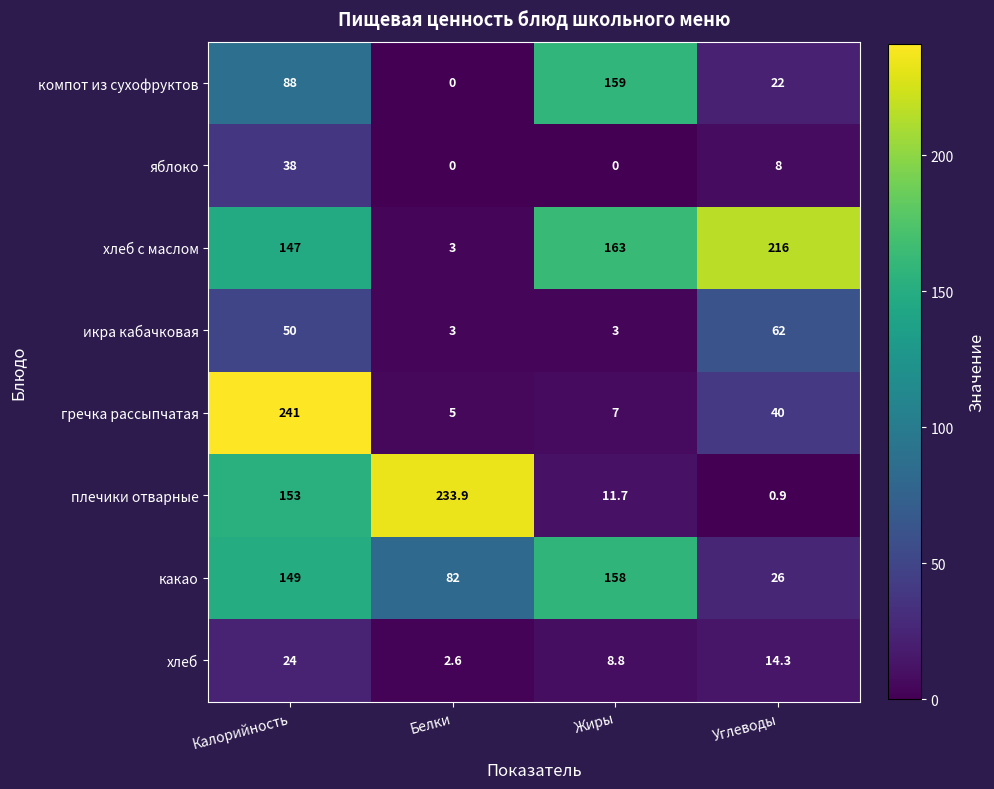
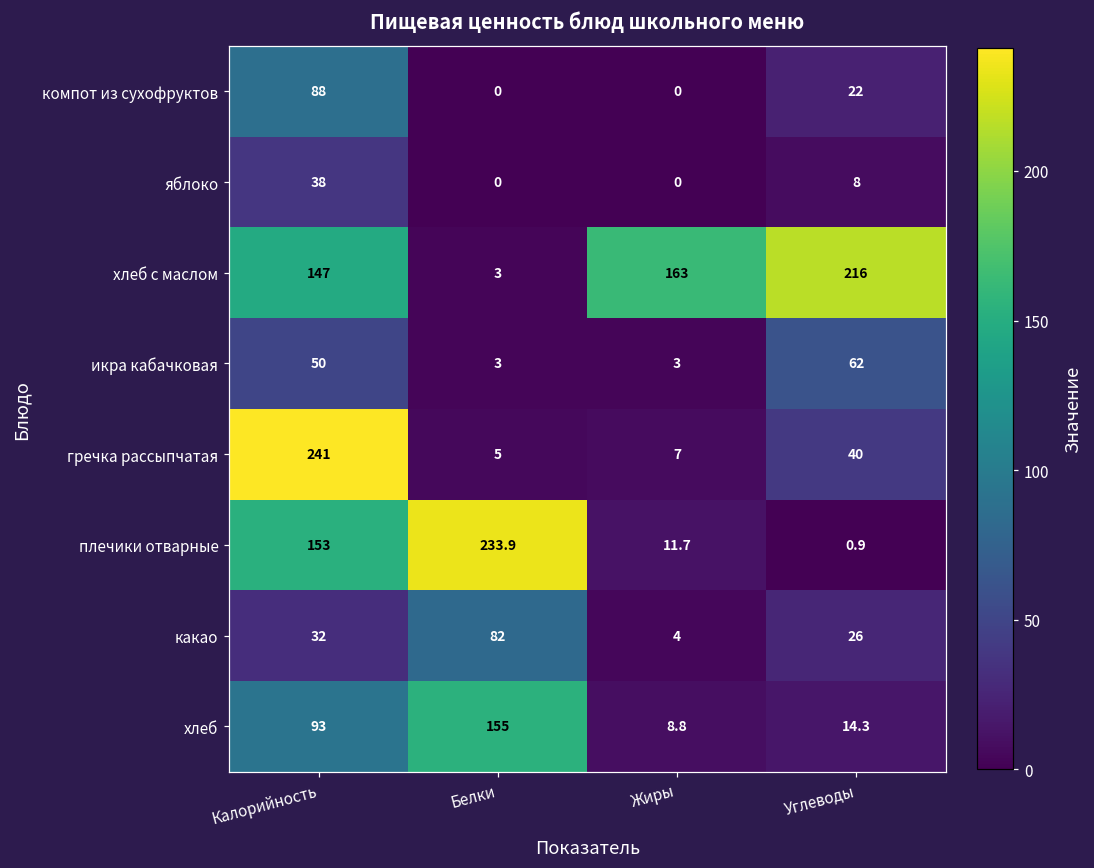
компот из сухофруктов, Жиры: 159 -> 0
какао, Калорийность: 149 -> 32
какао, Жиры: 158 -> 4
хлеб, Калорийность: 24 -> 93
хлеб, Белки: 2.6 -> 155
